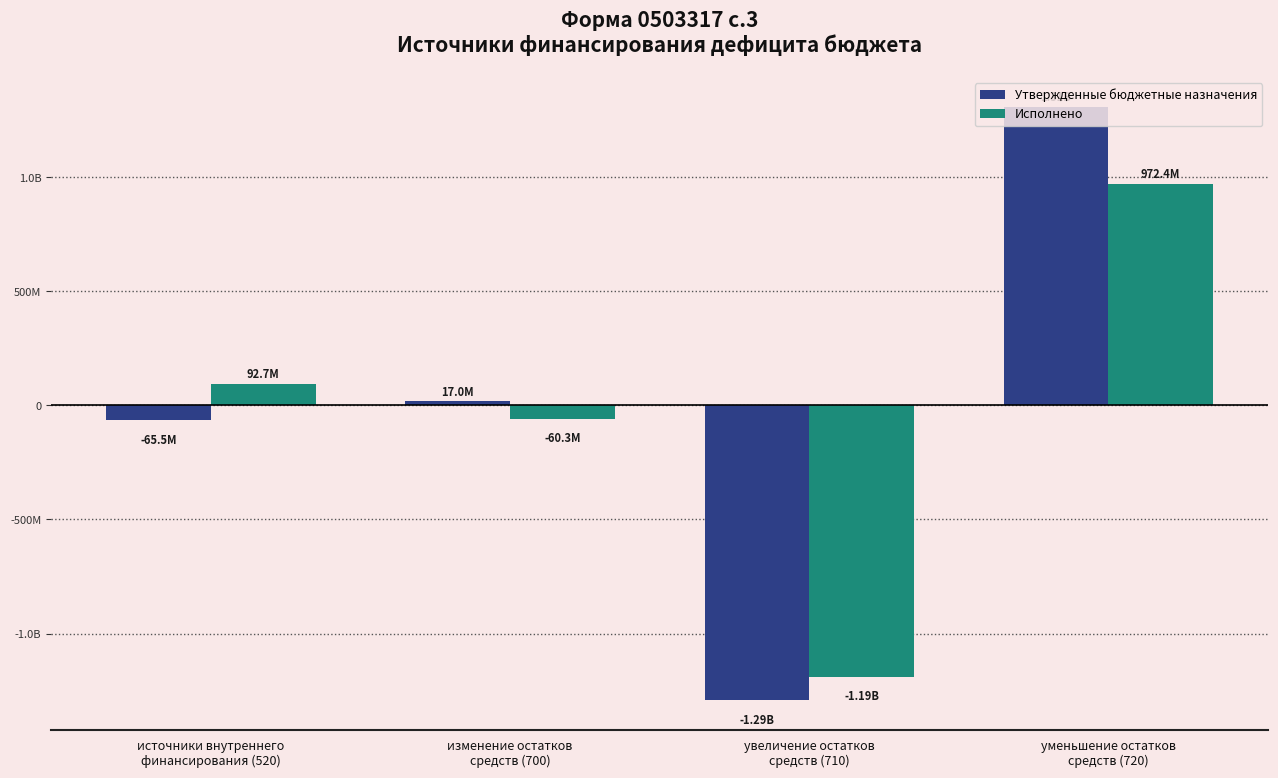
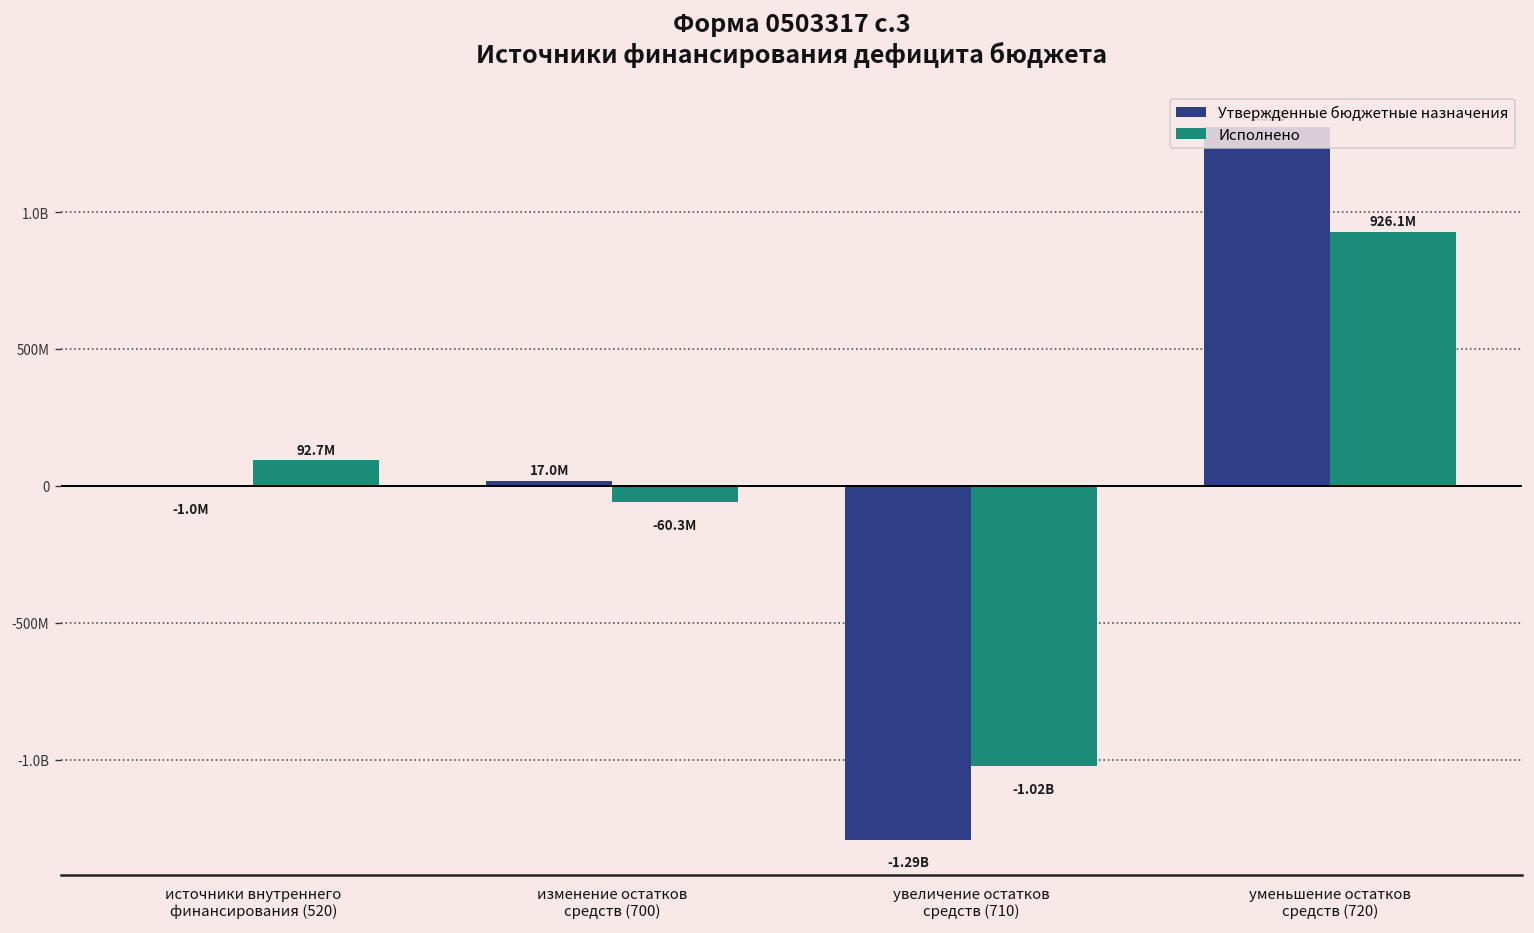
Утвержденные бюджетные назначения, источники внутреннего финансирования (520): -65.5M -> -1.0M
Исполнено, увеличение остатков средств (710): -1.19B -> -1.02B
Исполнено, уменьшение остатков средств (720): 972.4M -> 926.1M
